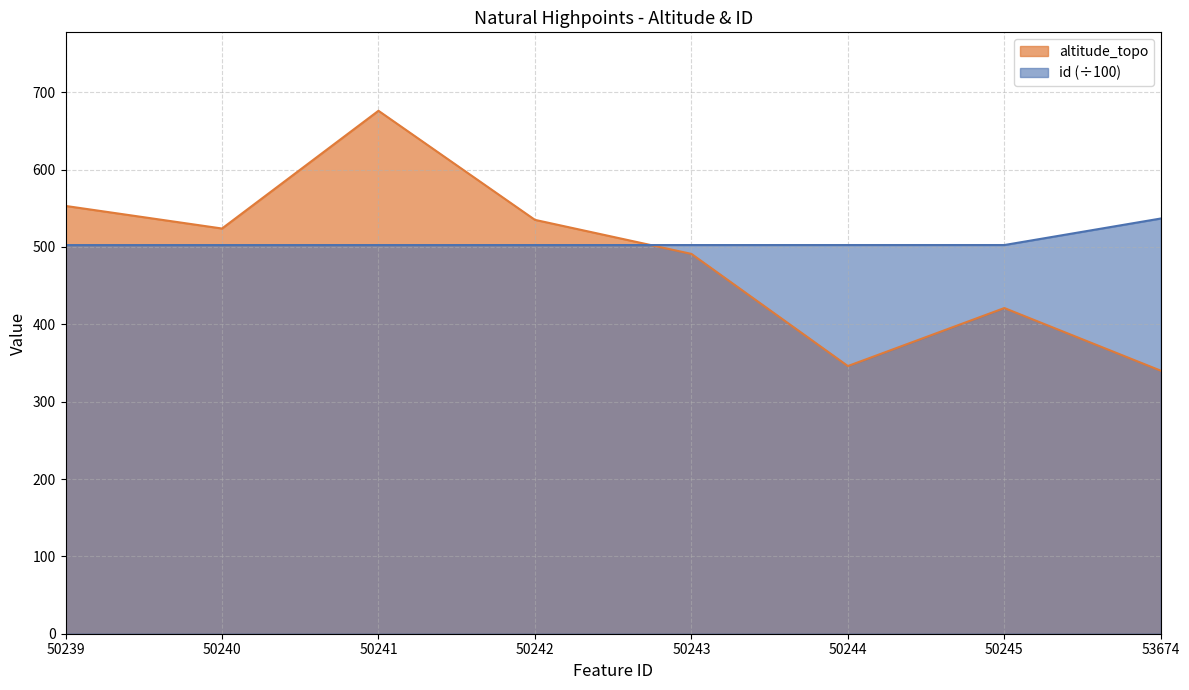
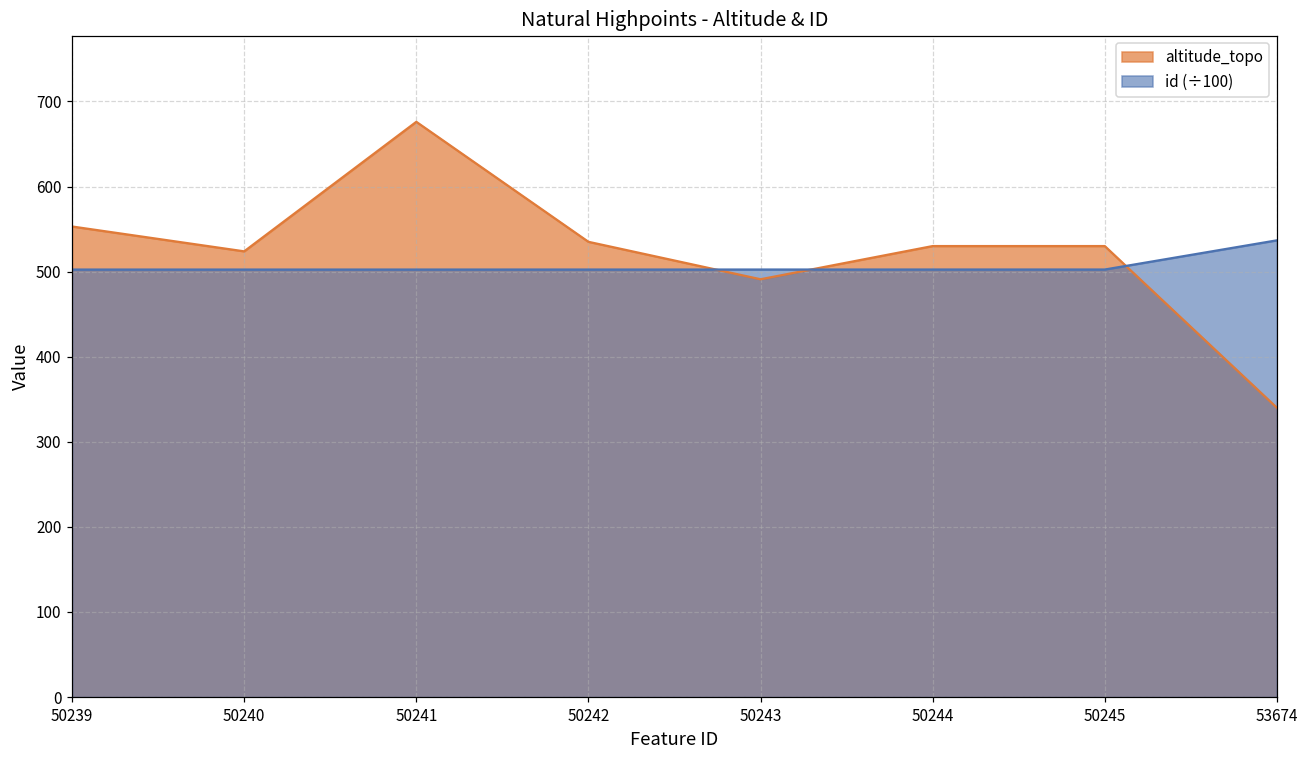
altitude_topo, 50244: 350 -> 530
altitude_topo, 50245: 420 -> 530
